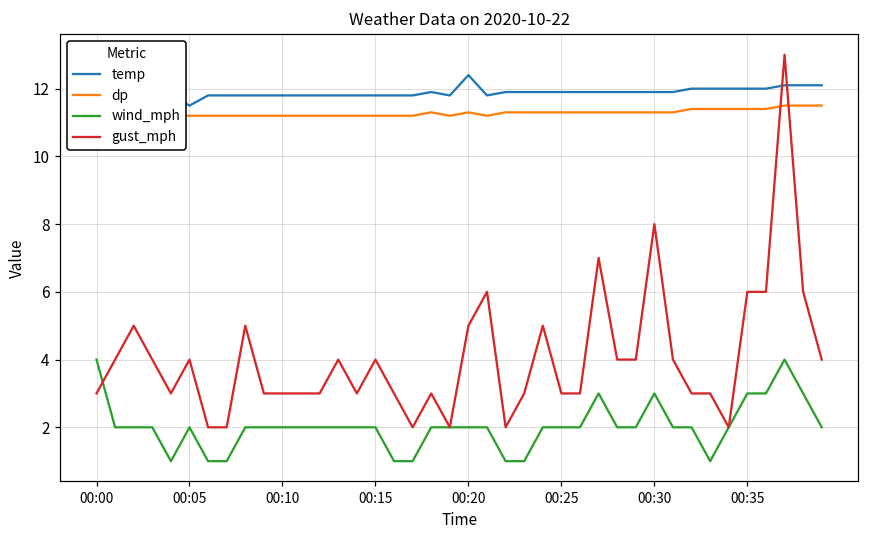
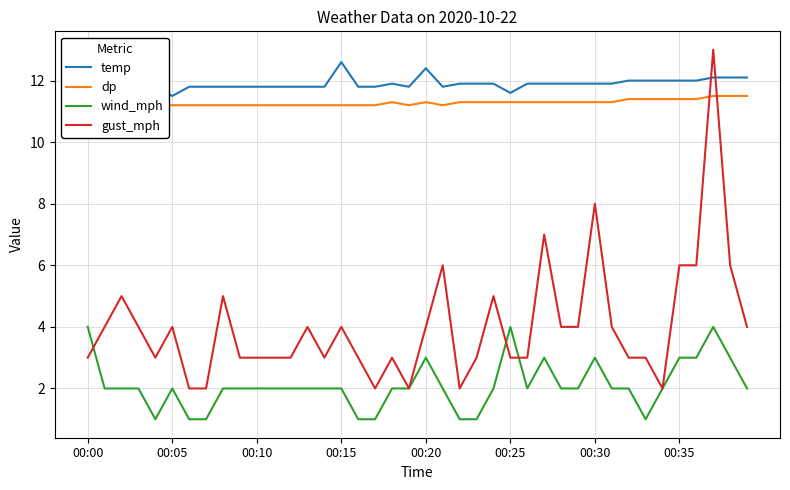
temp, 00:15: 11.8 -> 12.6
wind_mph, 00:20: 2 -> 3
gust_mph, 00:20: 5 -> 4
temp, 00:25: 11.9 -> 11.6
wind_mph, 00:25: 2 -> 4
